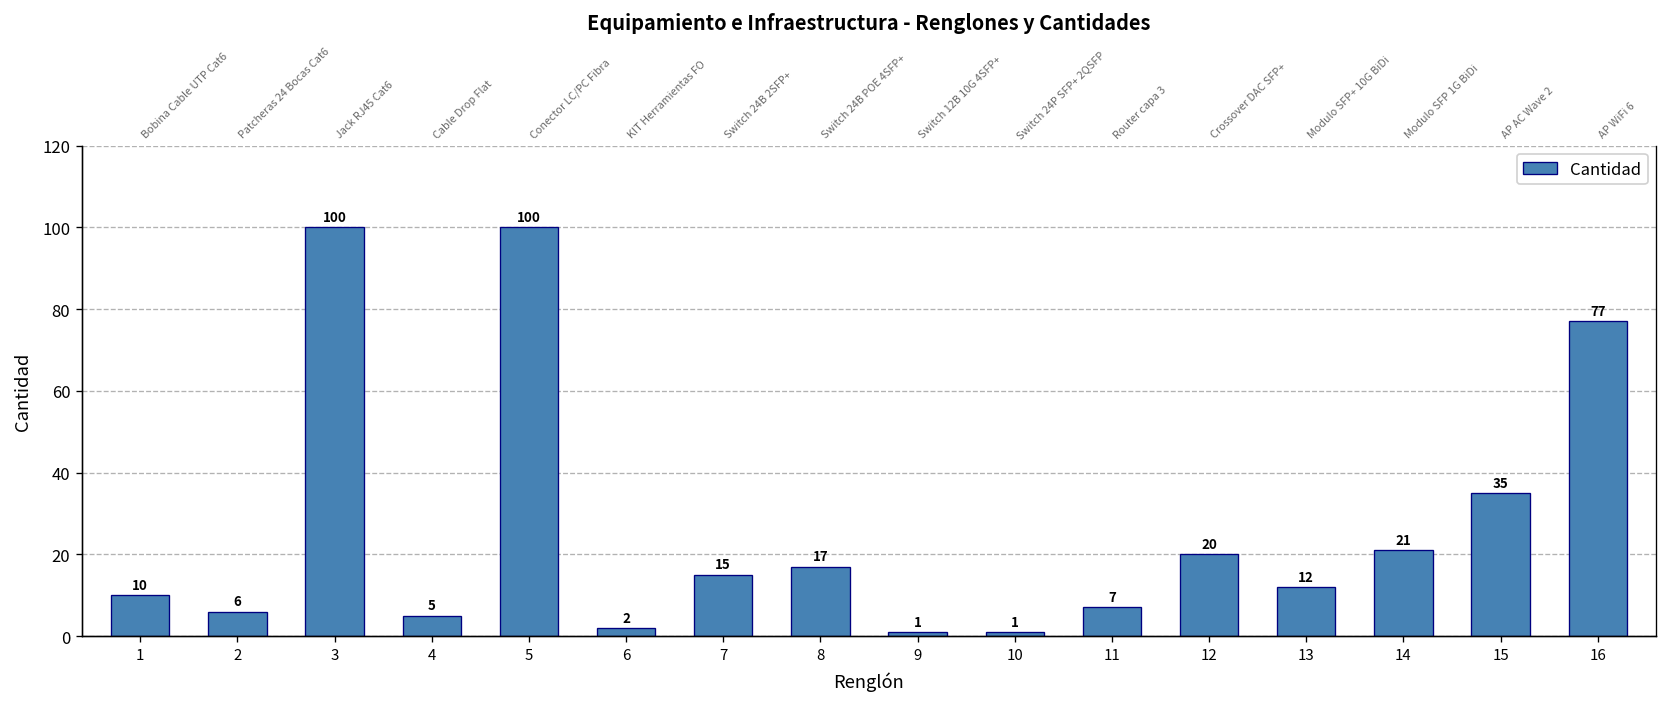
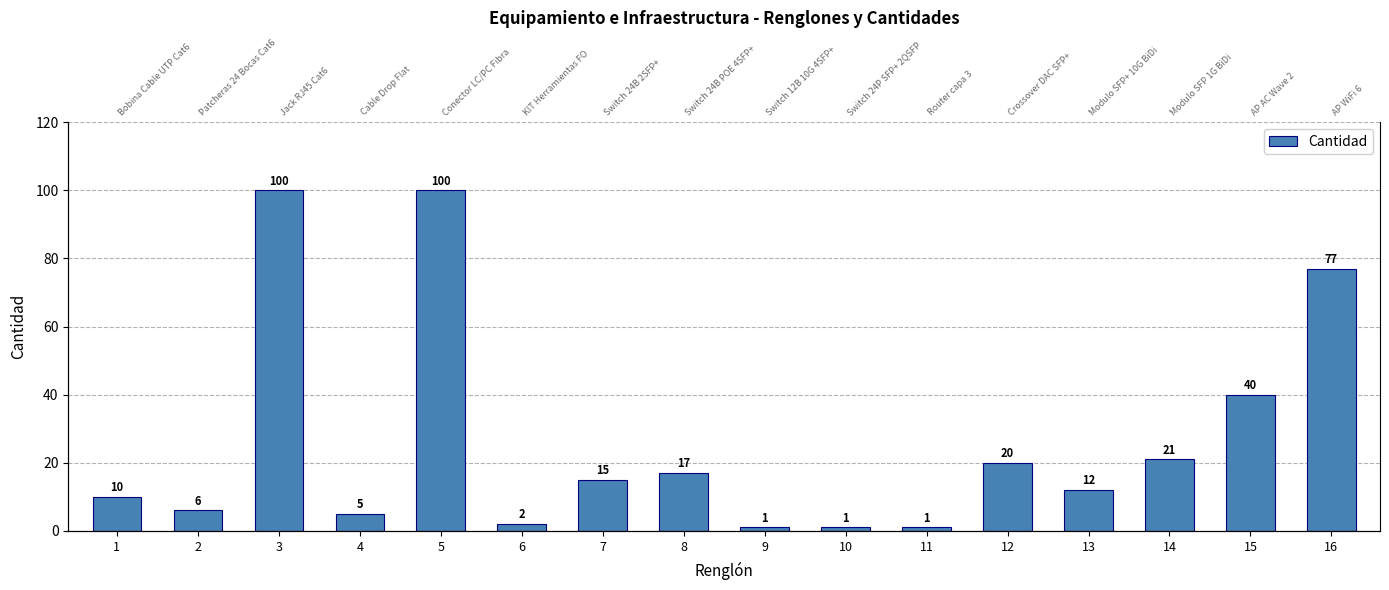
11: 7 -> 1
15: 35 -> 40
